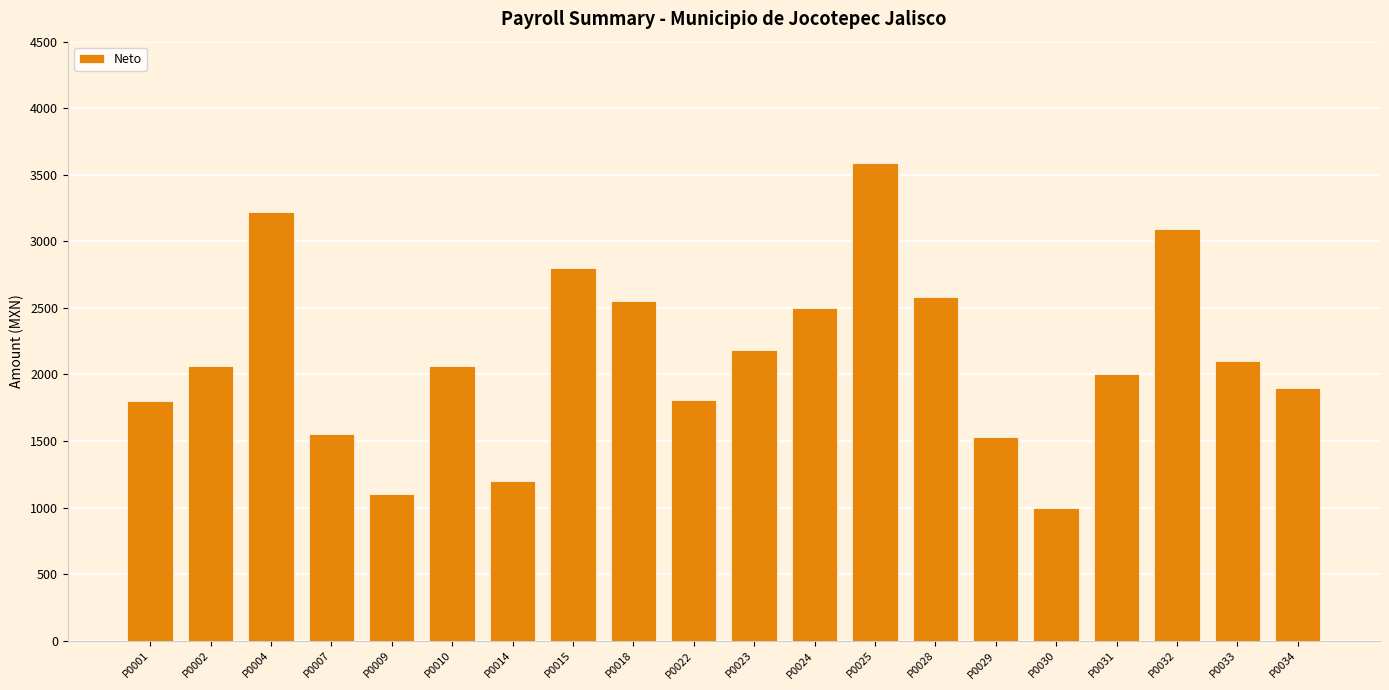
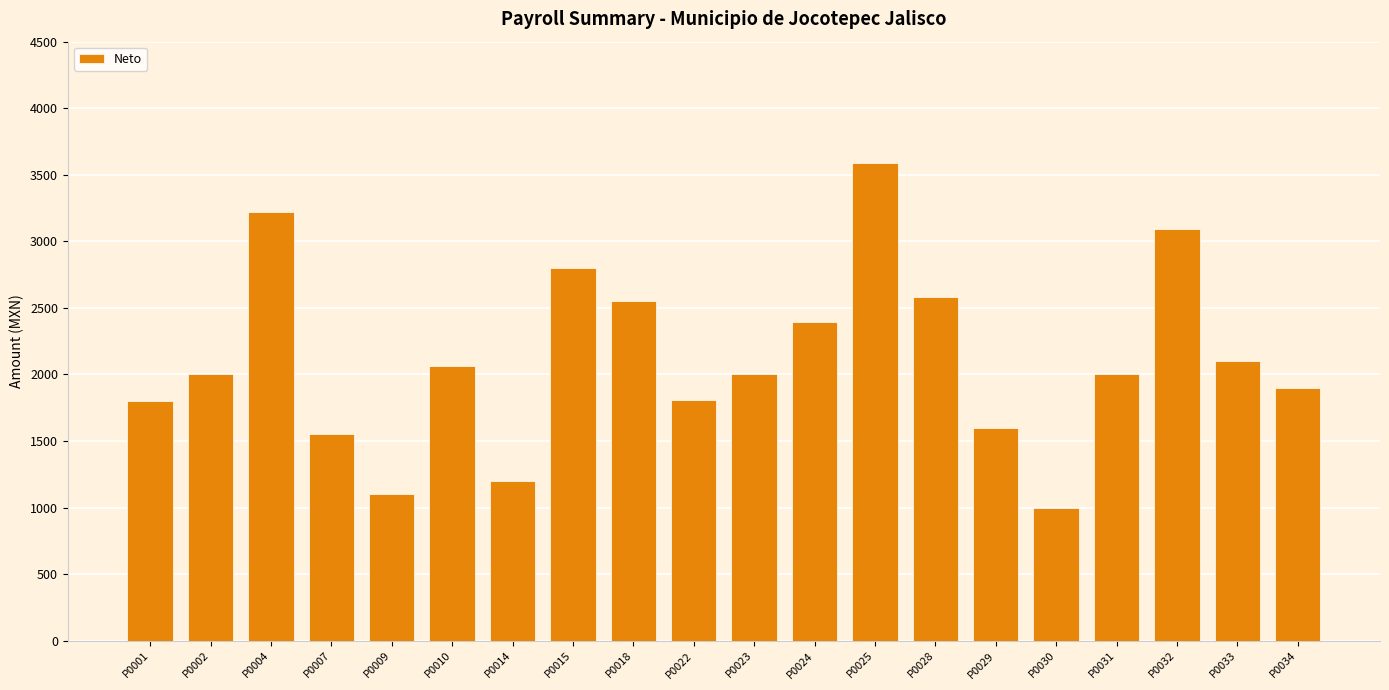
P0002: 2060 -> 2000
P0023: 2190 -> 2000
P0024: 2500 -> 2400
P0029: 1530 -> 1600
